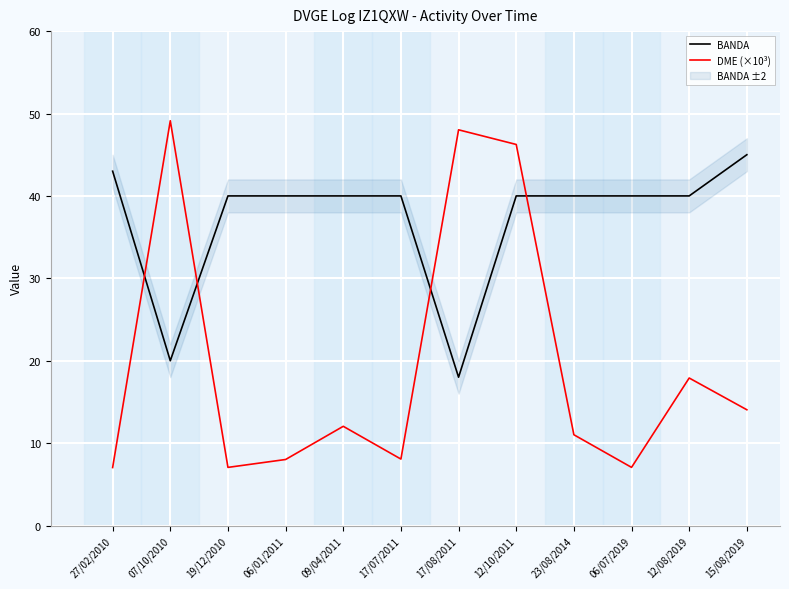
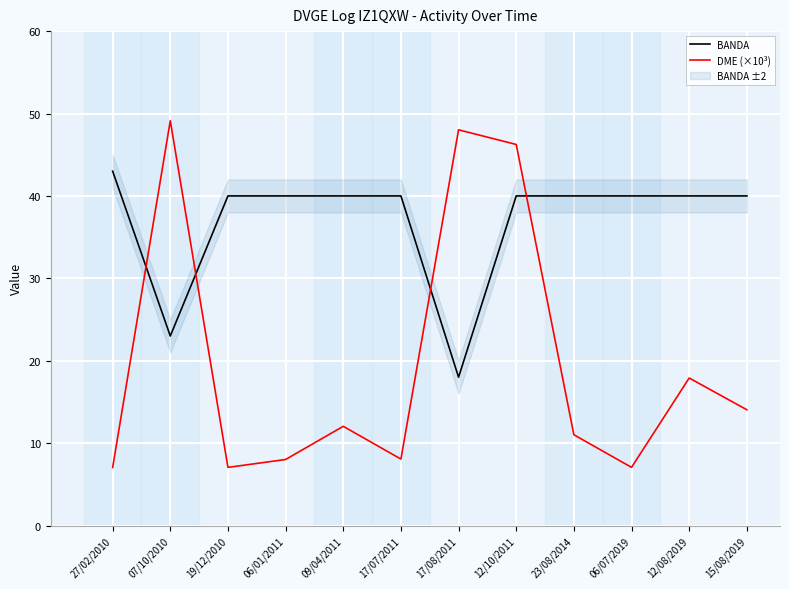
BANDA, 07/10/2010: 20 -> 23
BANDA, 15/08/2019: 45 -> 40
